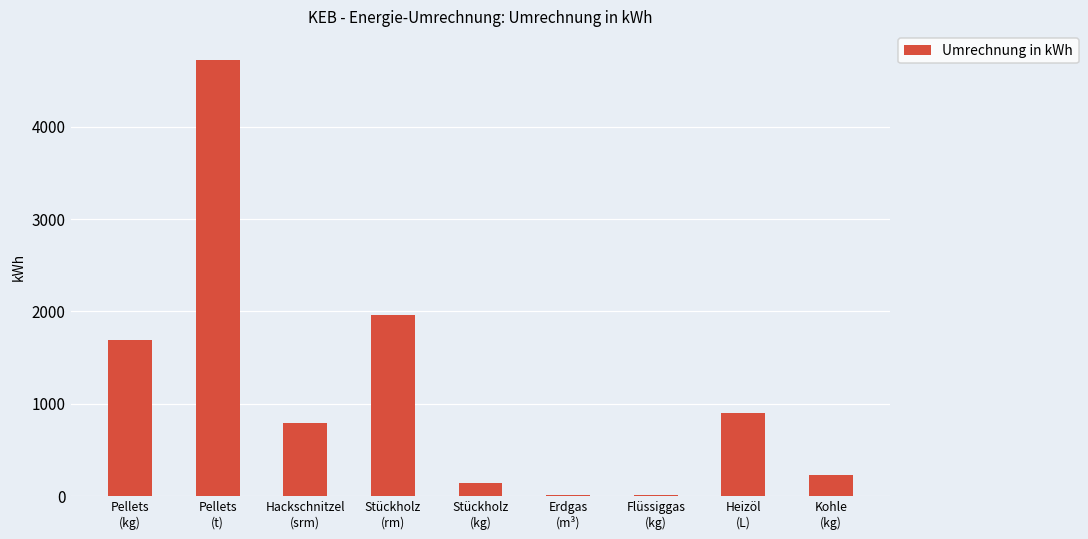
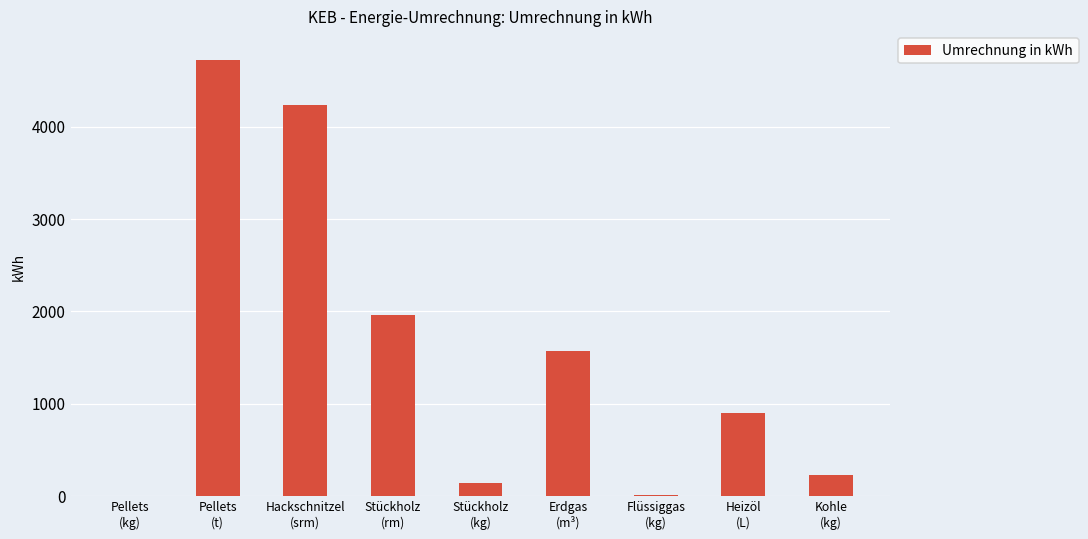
Pellets (kg): 1700 -> 0
Hackschnitzel (srm): 800 -> 4200
Erdgas (m³): 0 -> 1600
